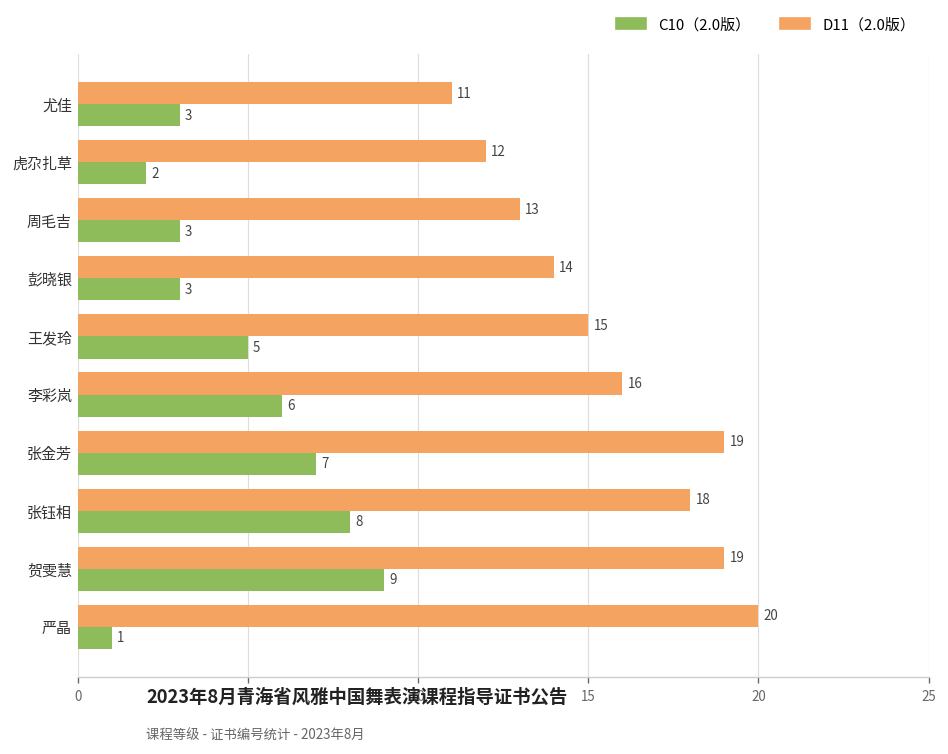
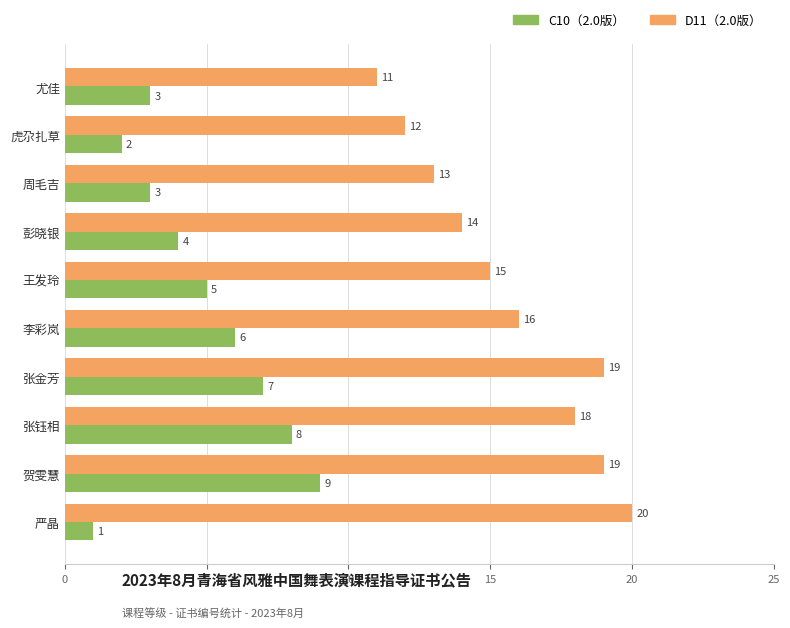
C10（2.0版）, 彭晓银: 3 -> 4
